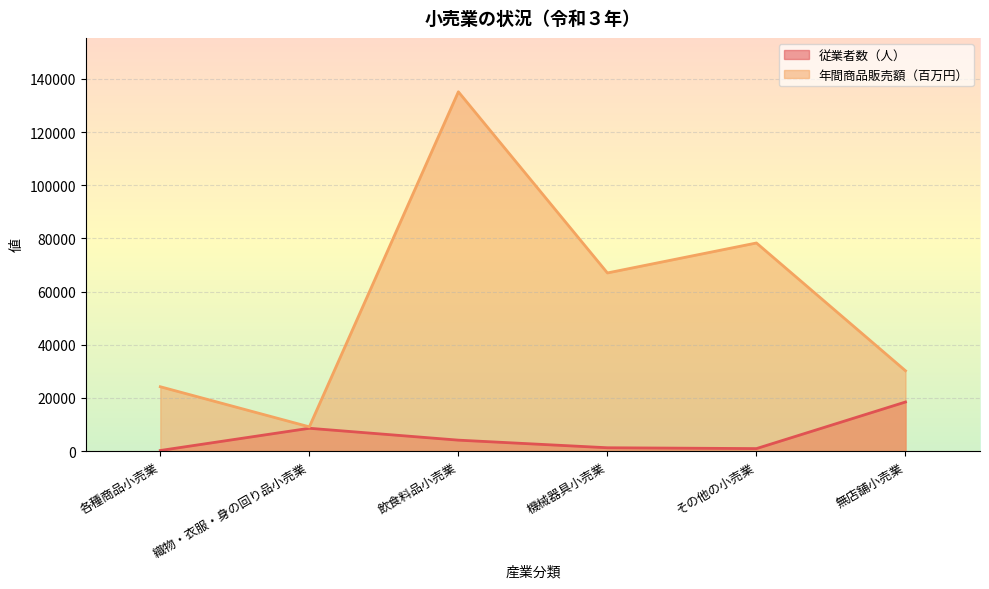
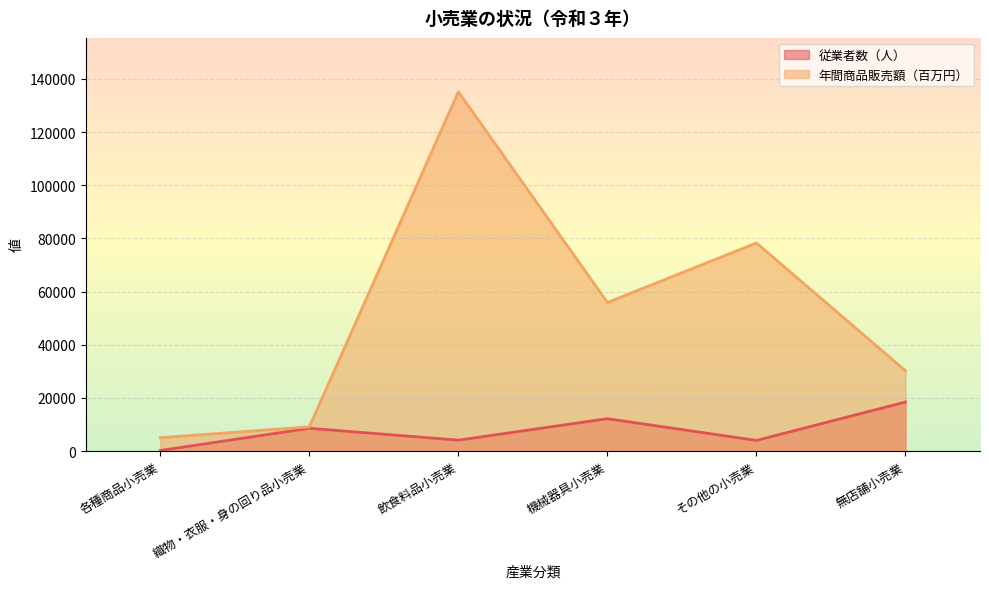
年間商品販売額（百万円）, 各種商品小売業: 24000 -> 5000
従業者数（人）, 機械器具小売業: 1000 -> 12000
年間商品販売額（百万円）, 機械器具小売業: 67000 -> 56000
従業者数（人）, その他の小売業: 1000 -> 4000
